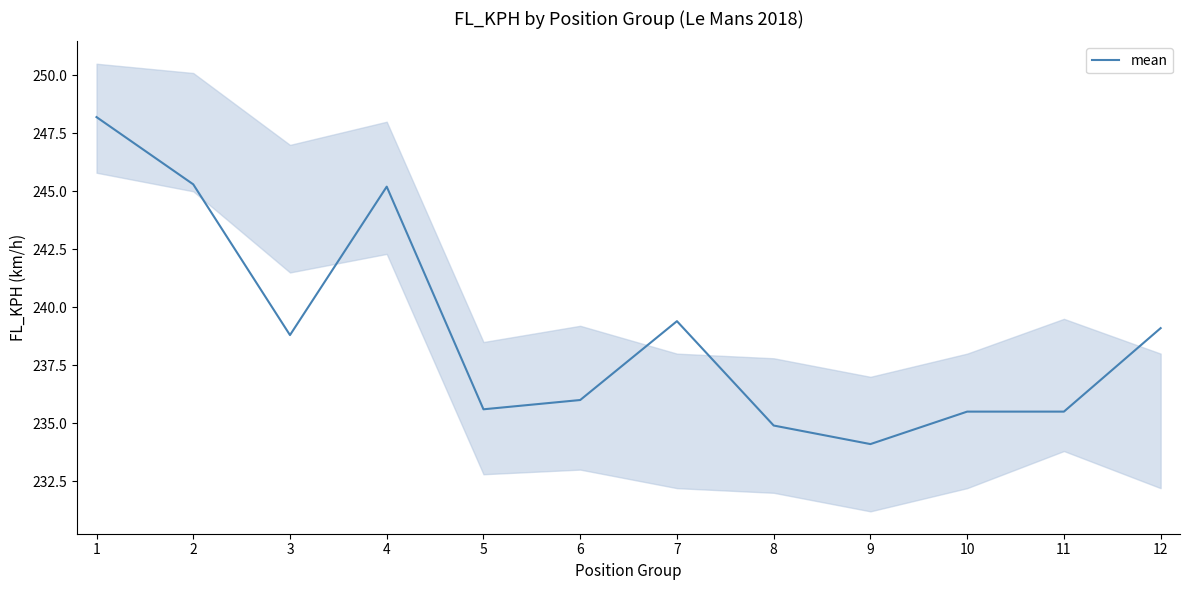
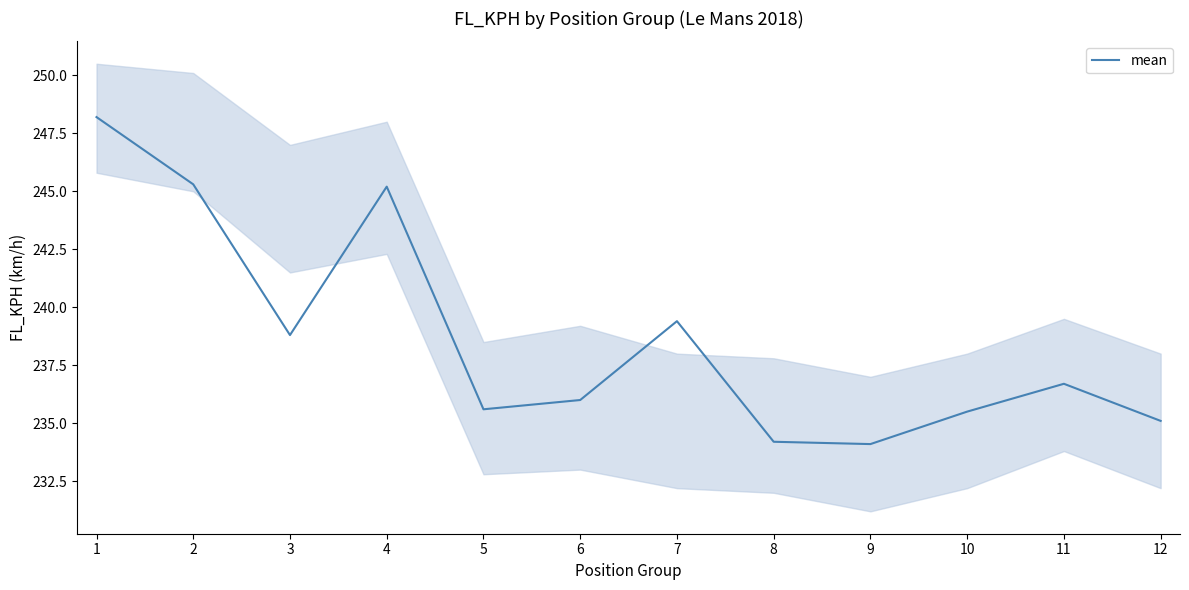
mean, 8: 234.9 -> 234.2
mean, 11: 235.5 -> 236.7
mean, 12: 239.1 -> 235.1
